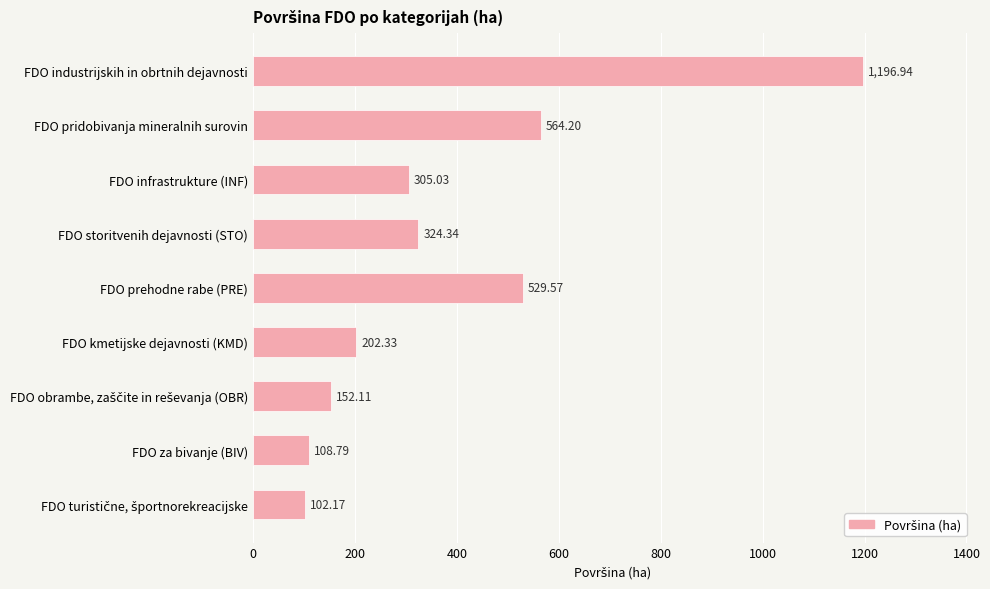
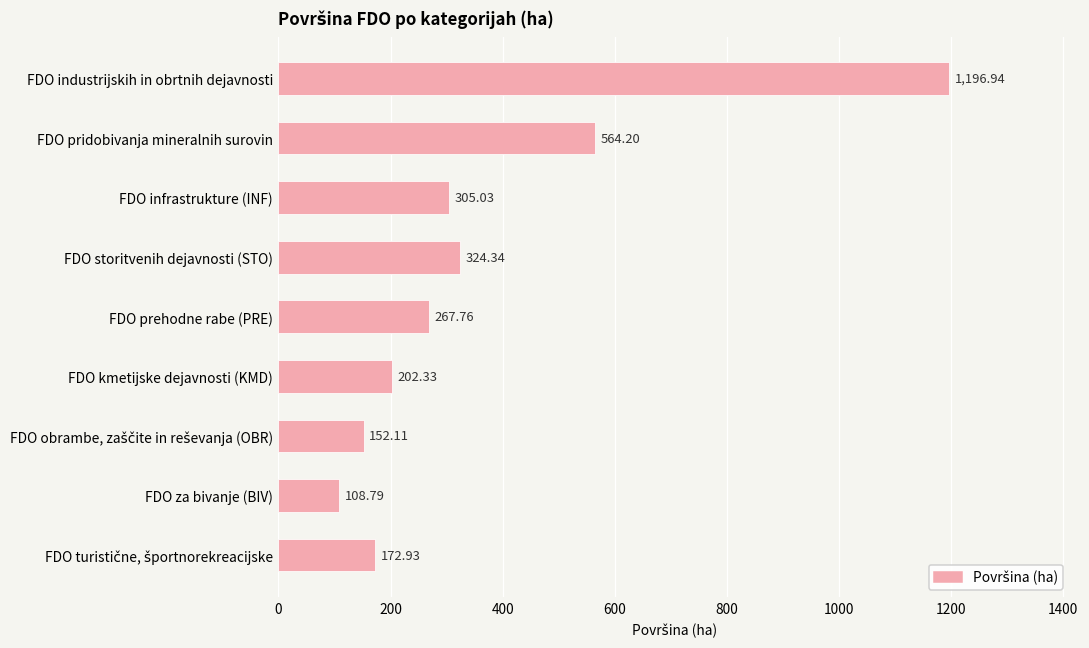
FDO prehodne rabe (PRE): 529.57 -> 267.76
FDO turistične, športnorekreacijske: 102.17 -> 172.93
